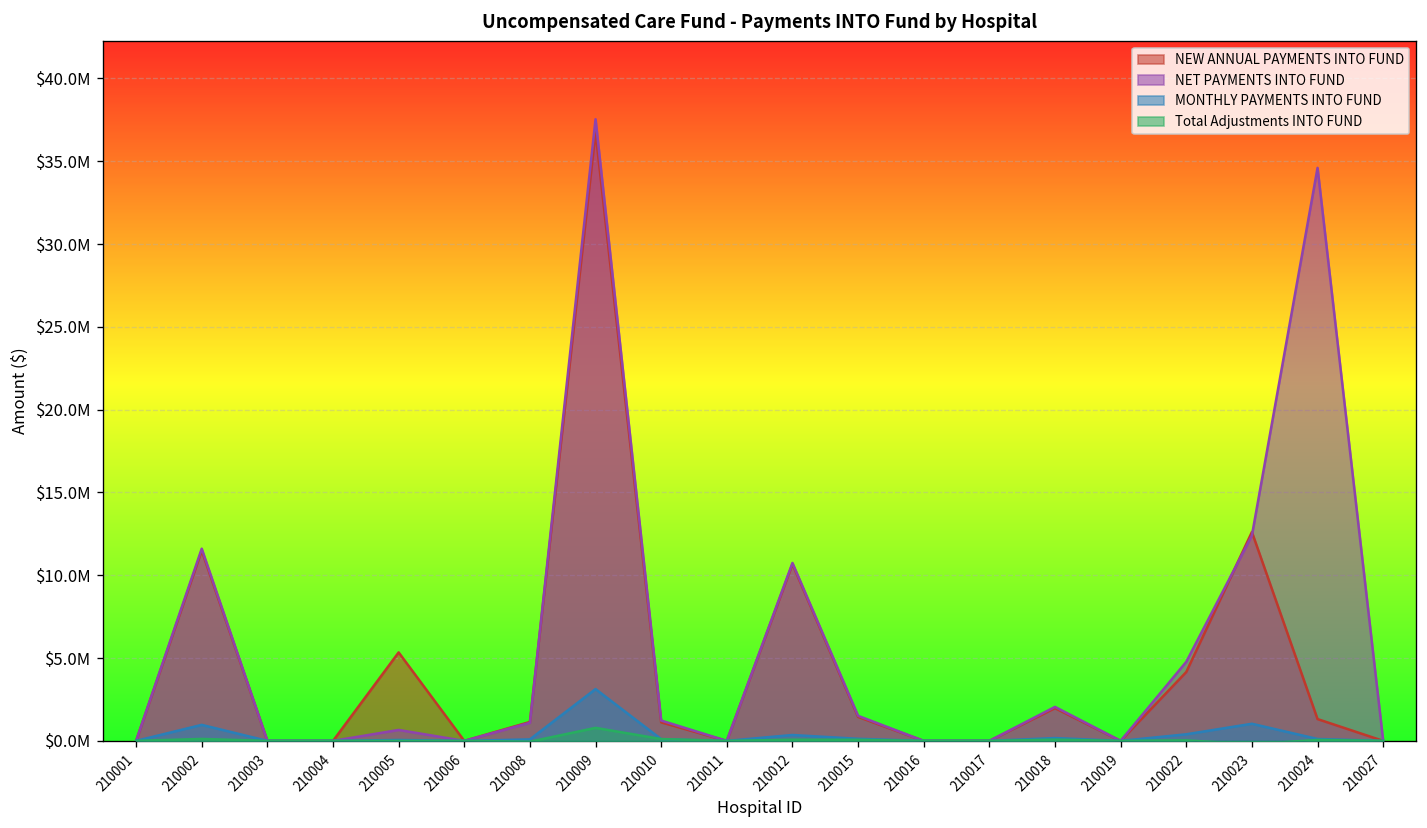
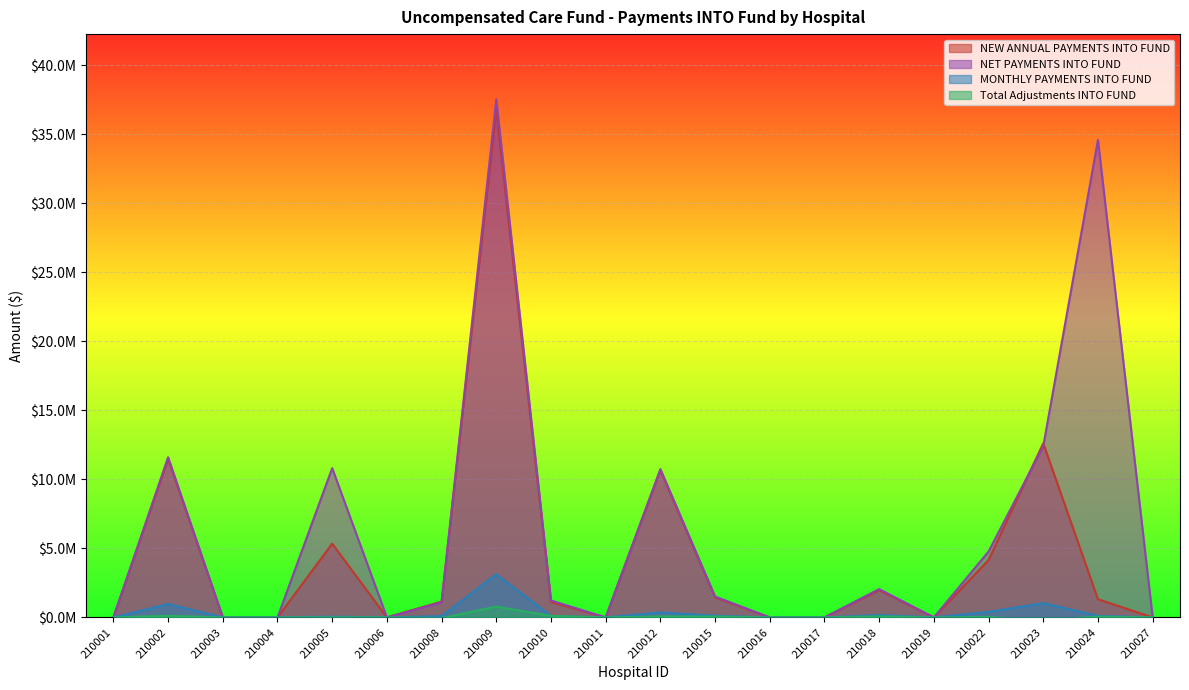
NET PAYMENTS INTO FUND, 210005: $700000 -> $10800000
